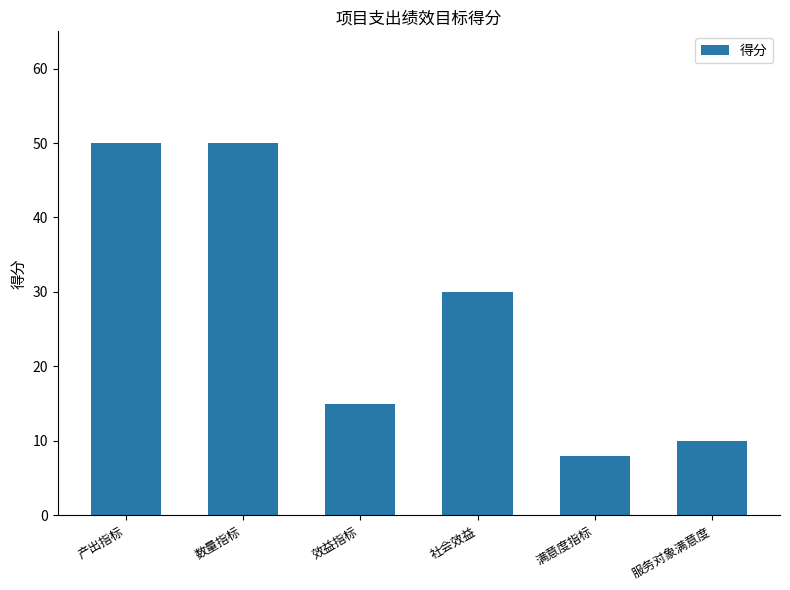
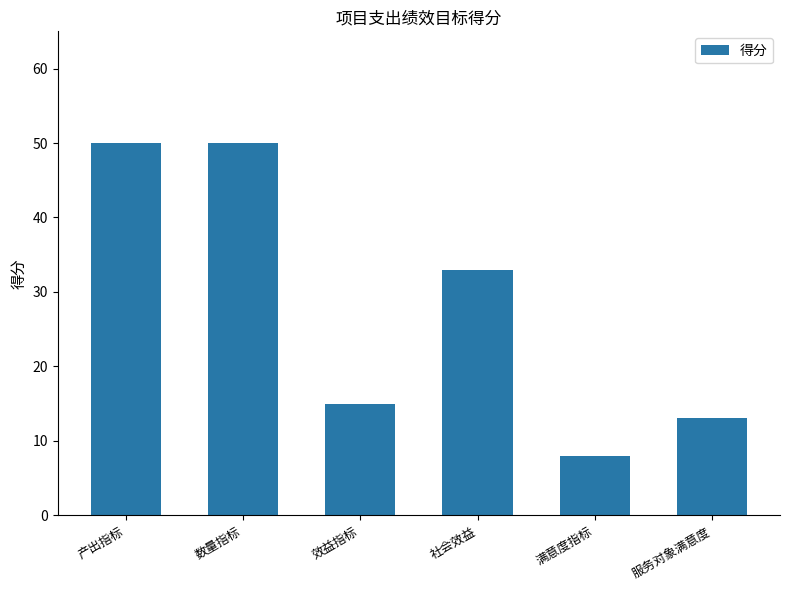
社会效益: 30 -> 33
服务对象满意度: 10 -> 13
